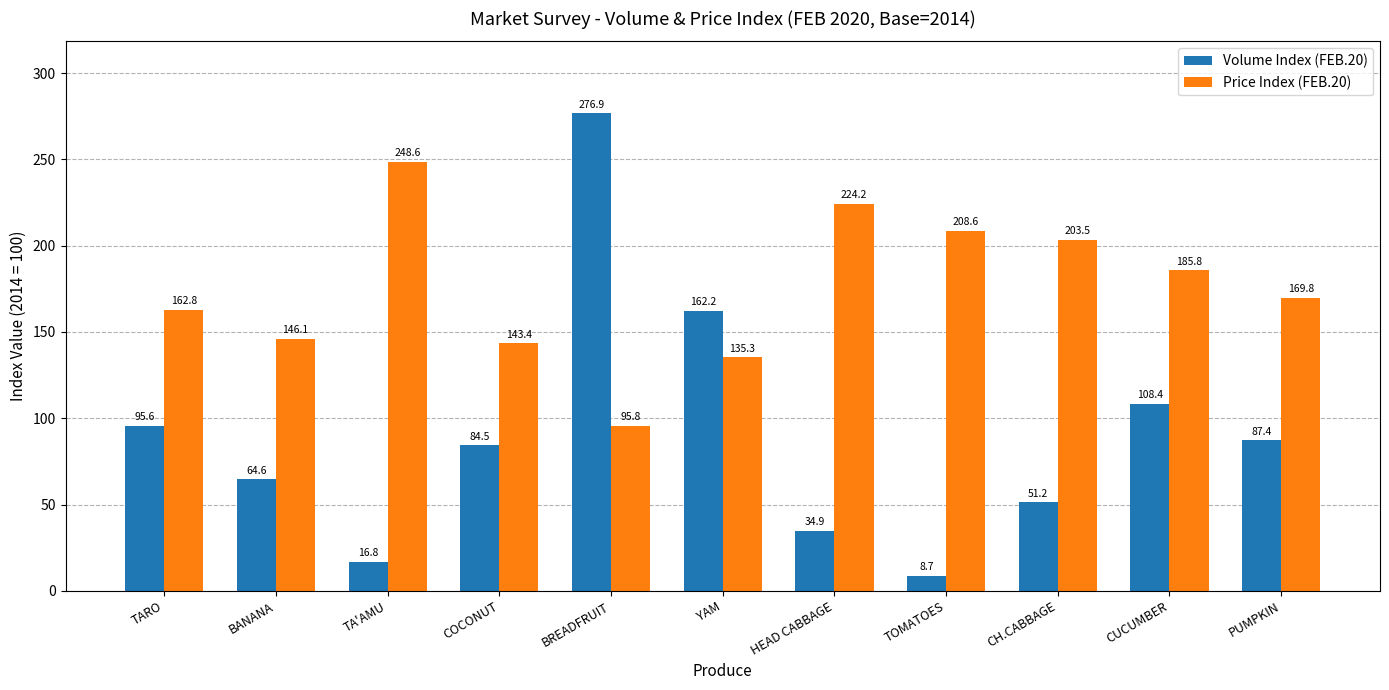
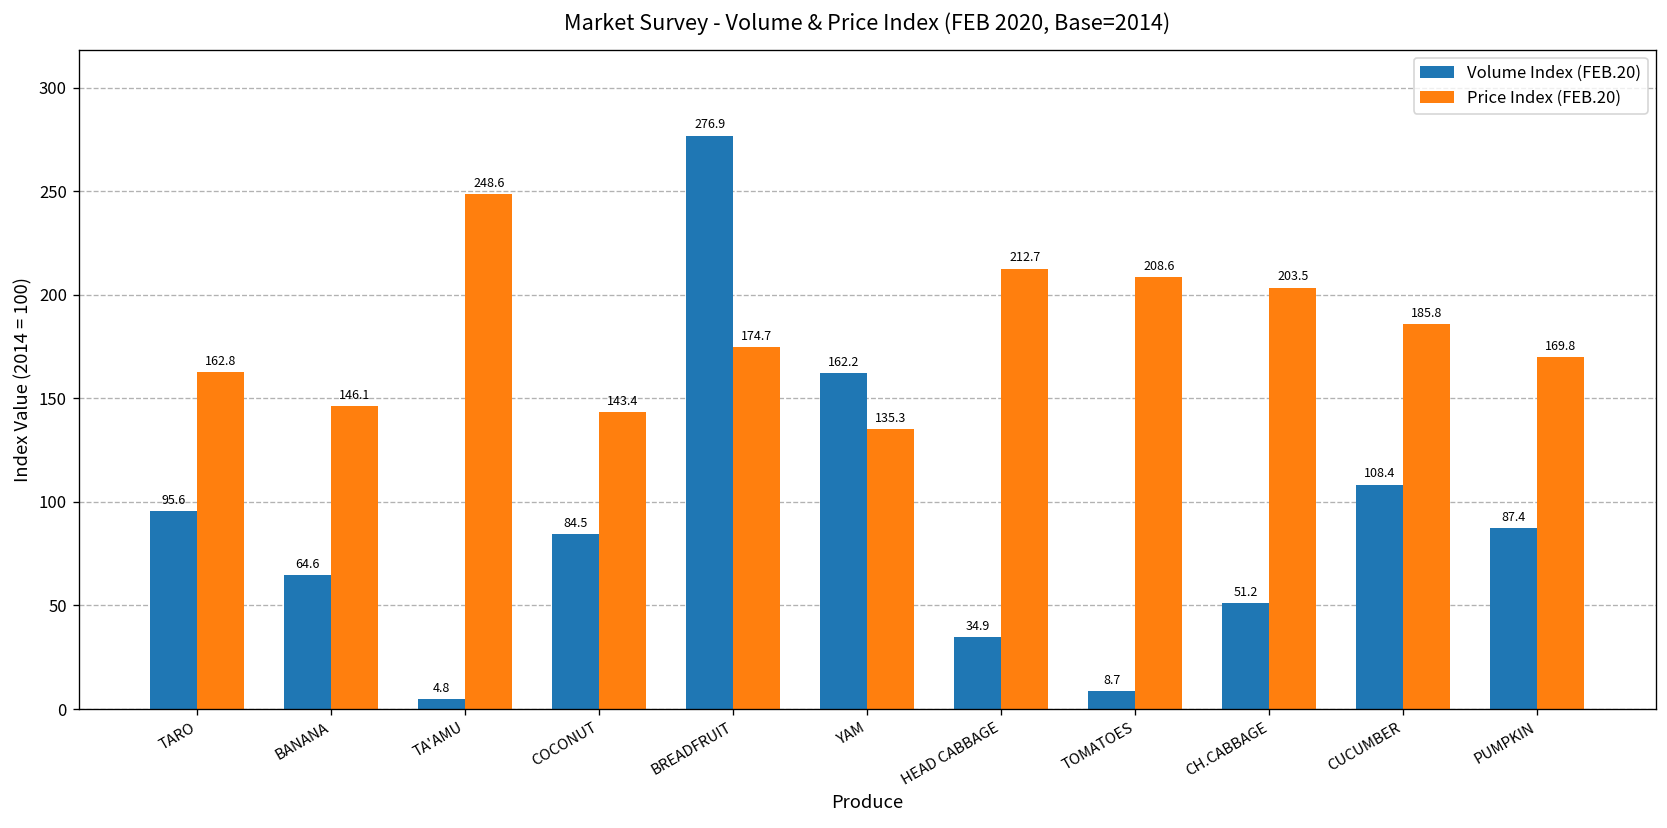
Volume Index (FEB.20), TA'AMU: 16.8 -> 4.8
Price Index (FEB.20), BREADFRUIT: 95.8 -> 174.7
Price Index (FEB.20), HEAD CABBAGE: 224.2 -> 212.7
